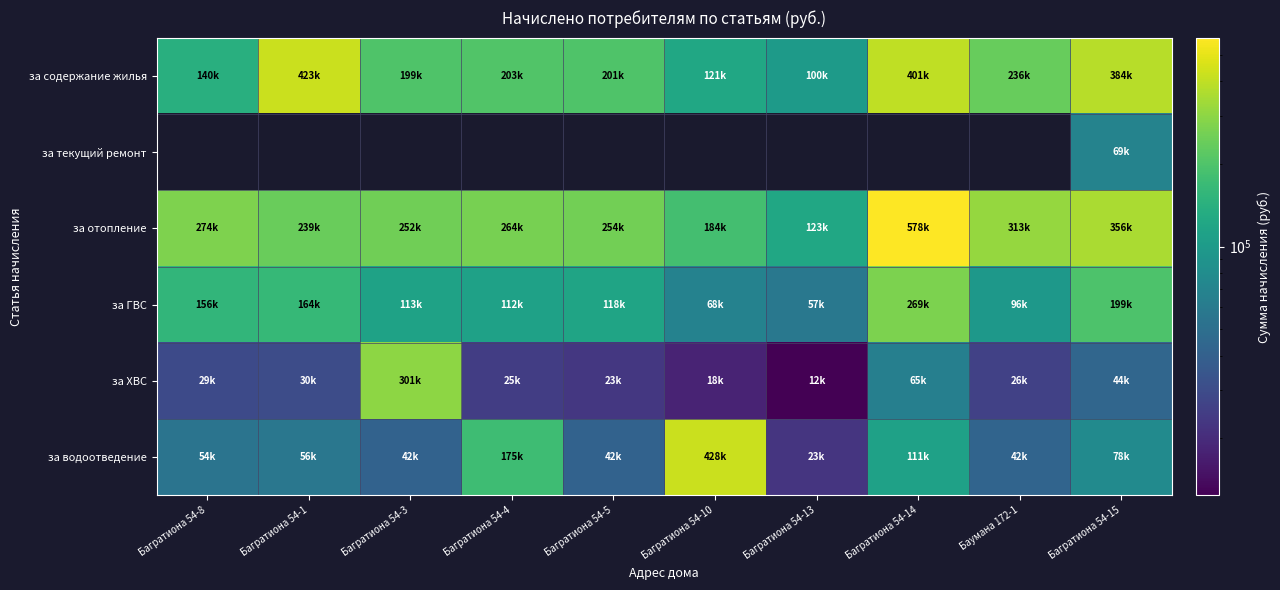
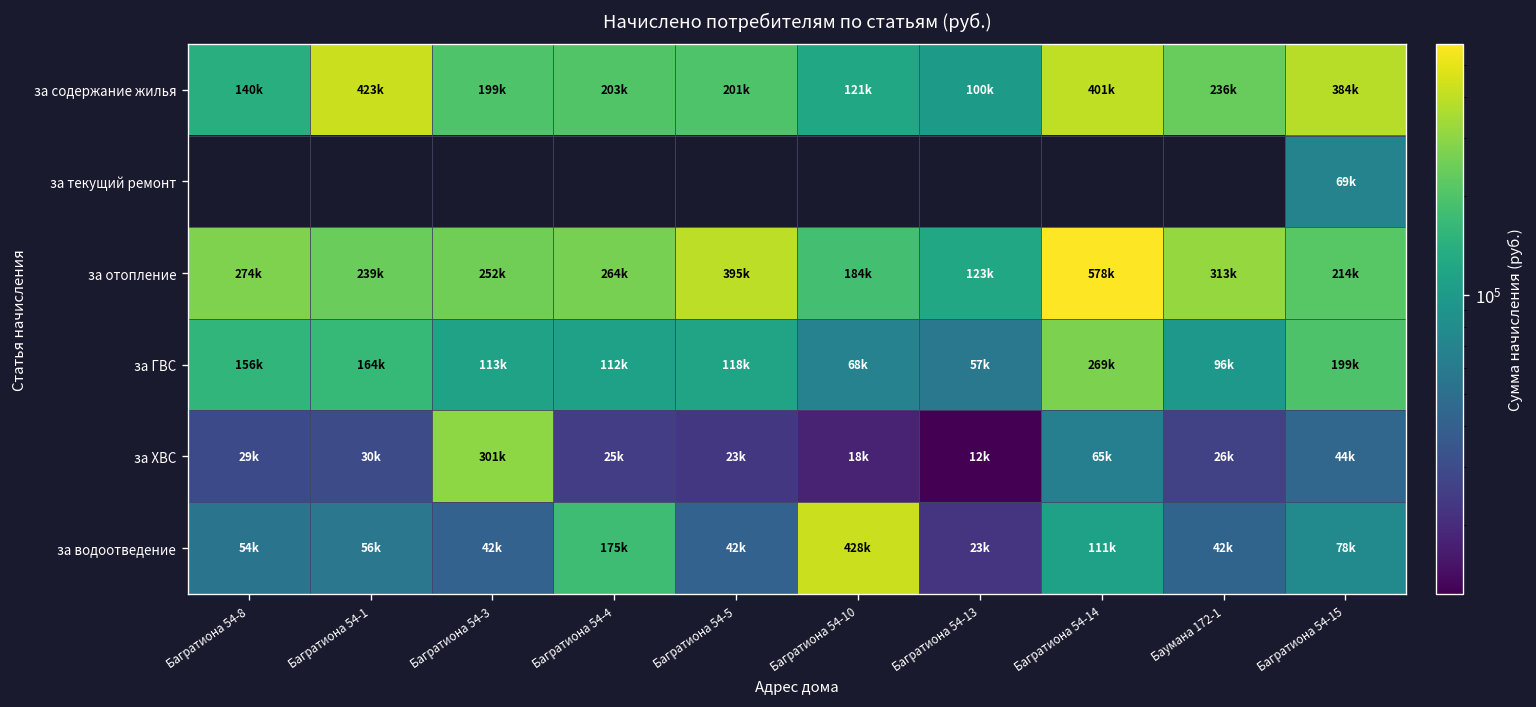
за отопление, Багратиона 54-5: 254k -> 395k
за отопление, Багратиона 54-15: 356k -> 214k
